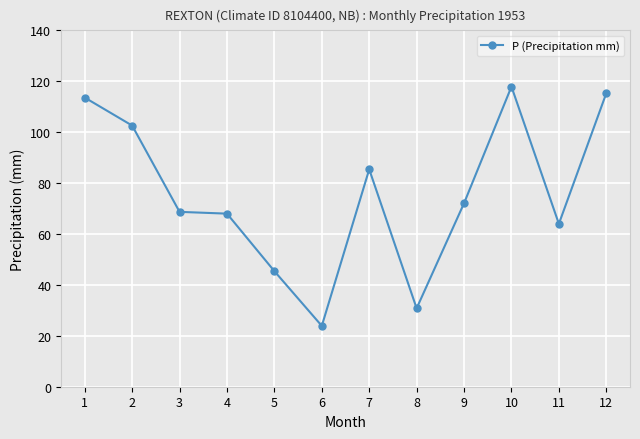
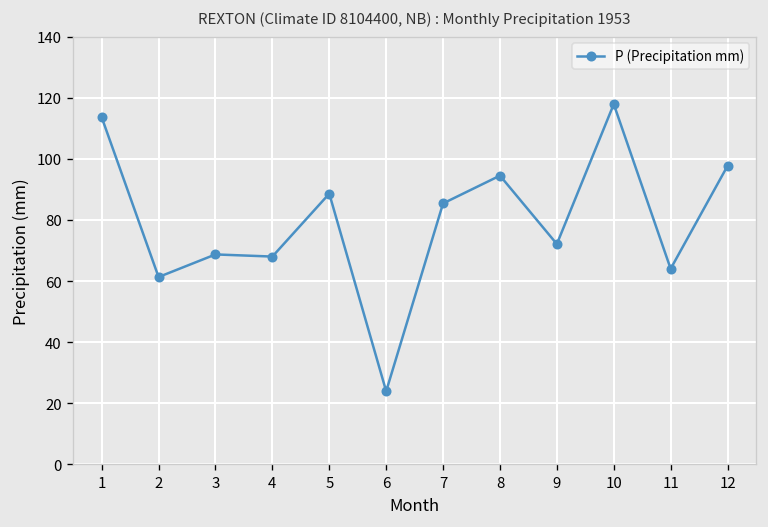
2: 103 -> 61
5: 45 -> 89
8: 31 -> 95
12: 115 -> 98
